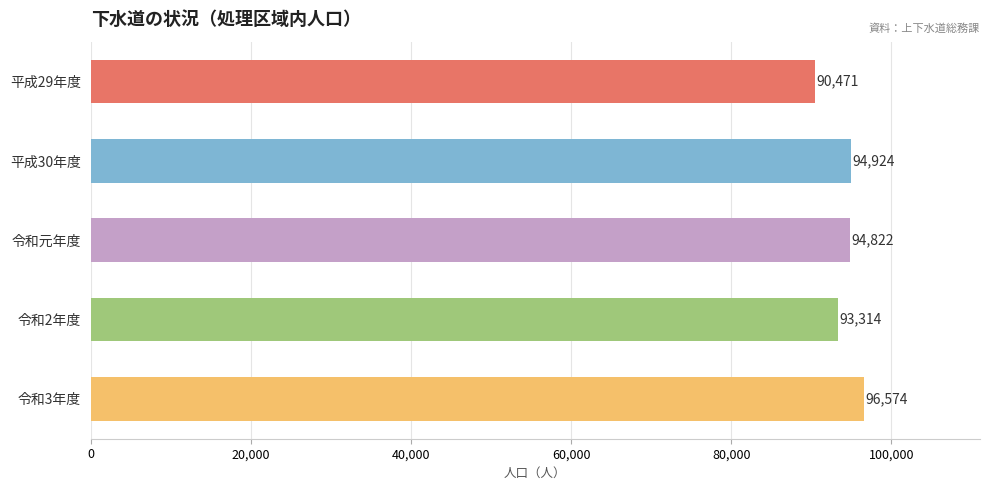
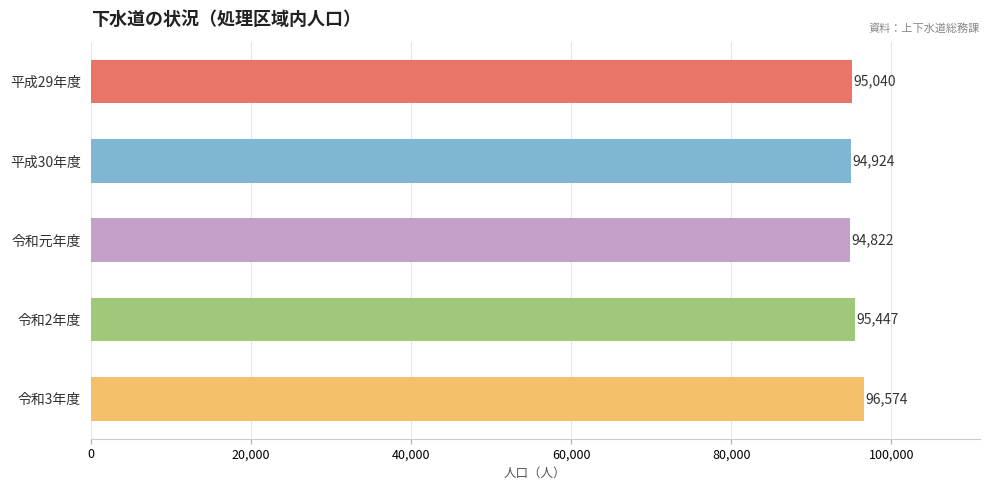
平成29年度: 90,471 -> 95,040
令和2年度: 93,314 -> 95,447
